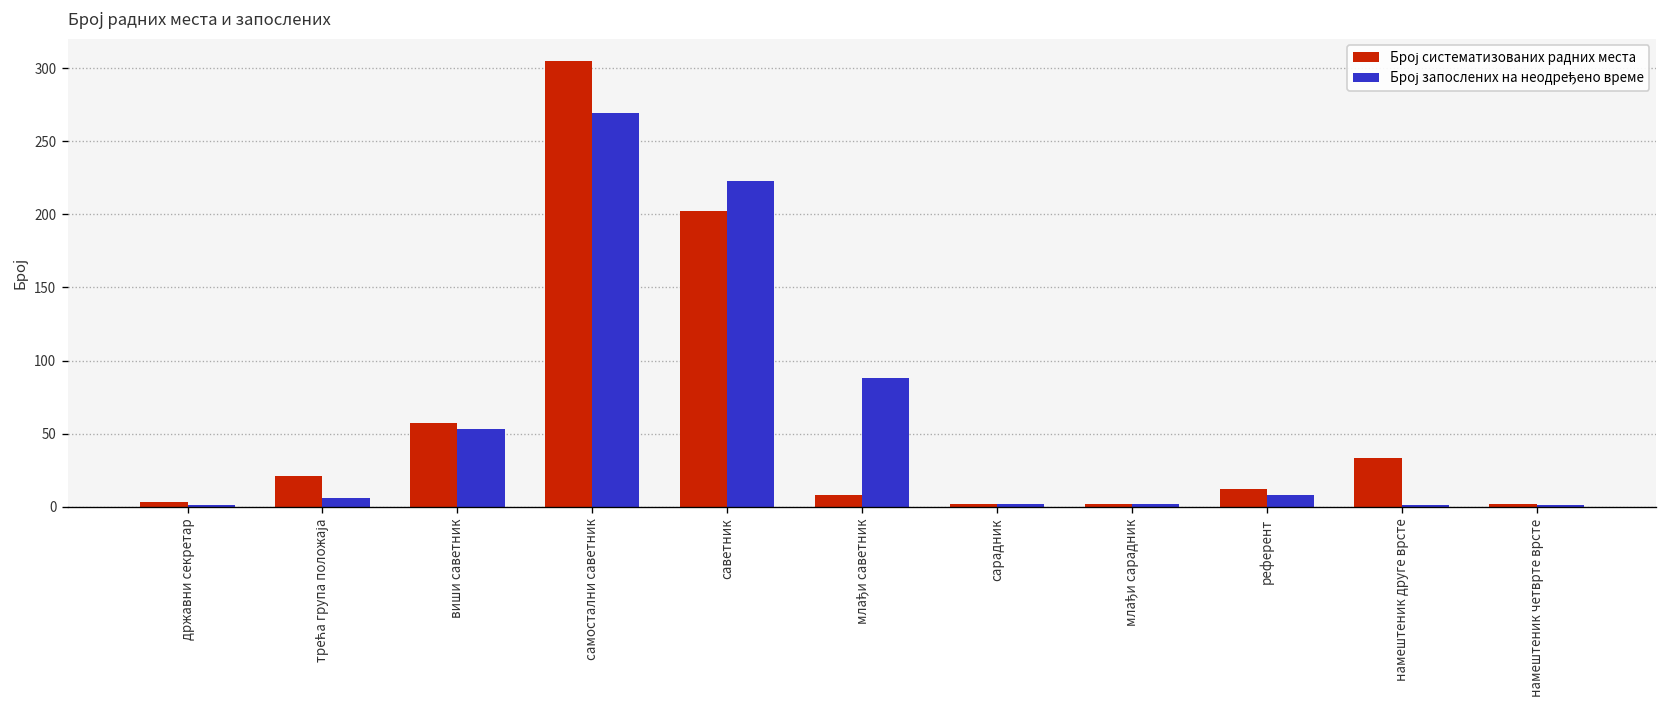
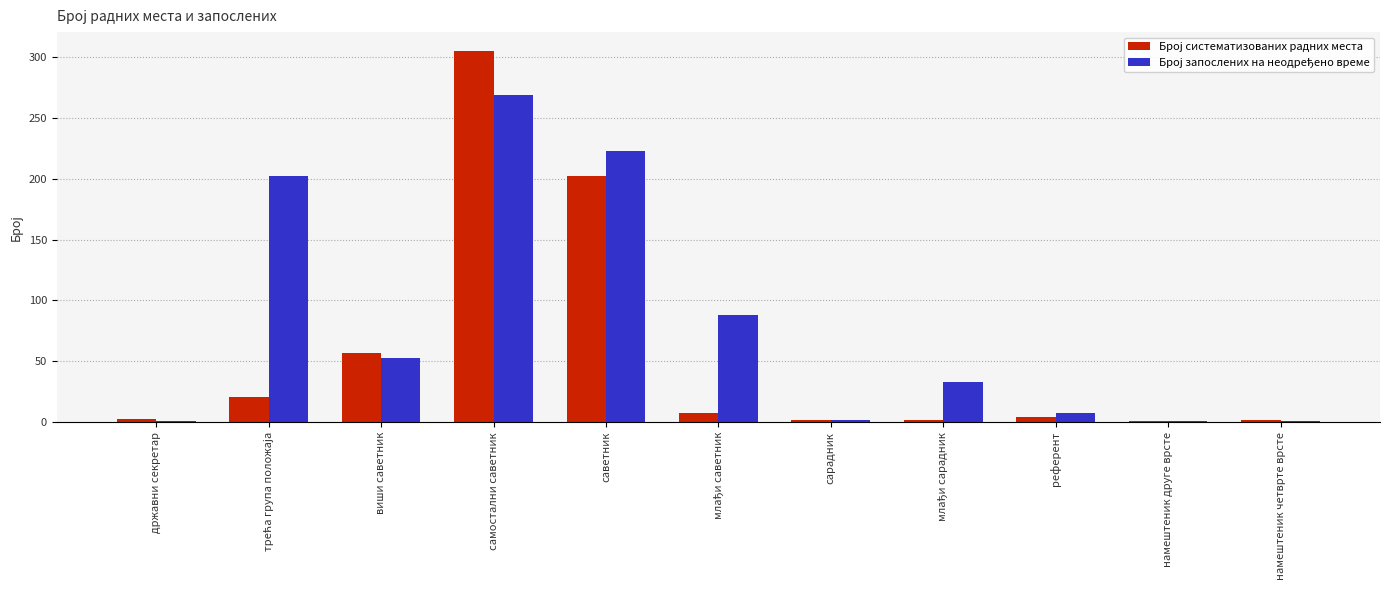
Број запослених на неодређено време, трећа група положаја: 6 -> 202
Број запослених на неодређено време, млађи сарадник: 2 -> 33
Број систематизованих радних места, референт: 12 -> 4
Број систематизованих радних места, намештеник друге врсте: 33 -> 1
